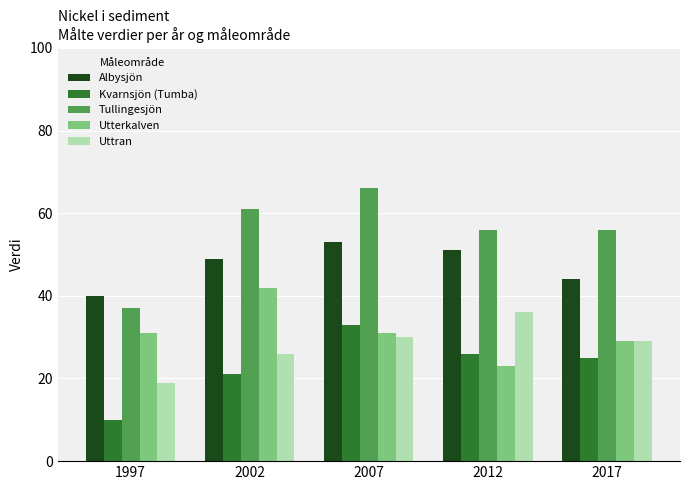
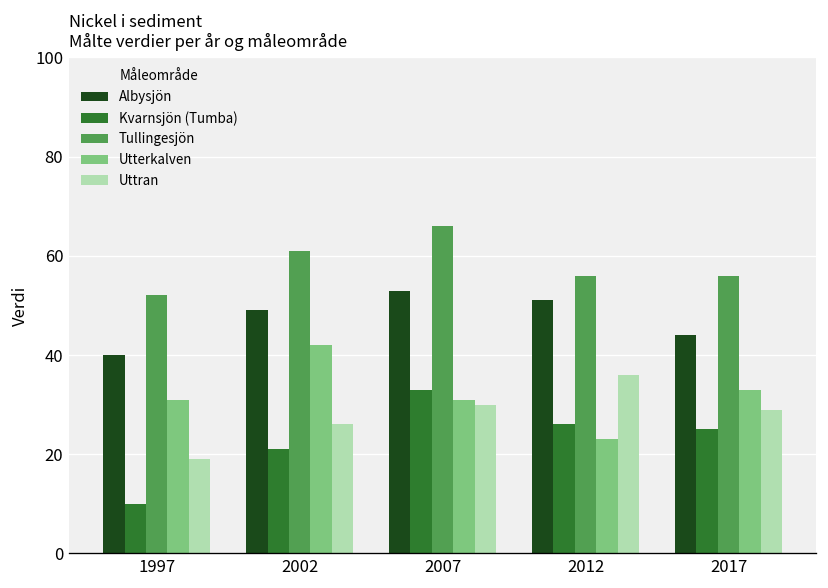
Tullingesjön, 1997: 37 -> 52
Utterkalven, 2017: 29 -> 33
